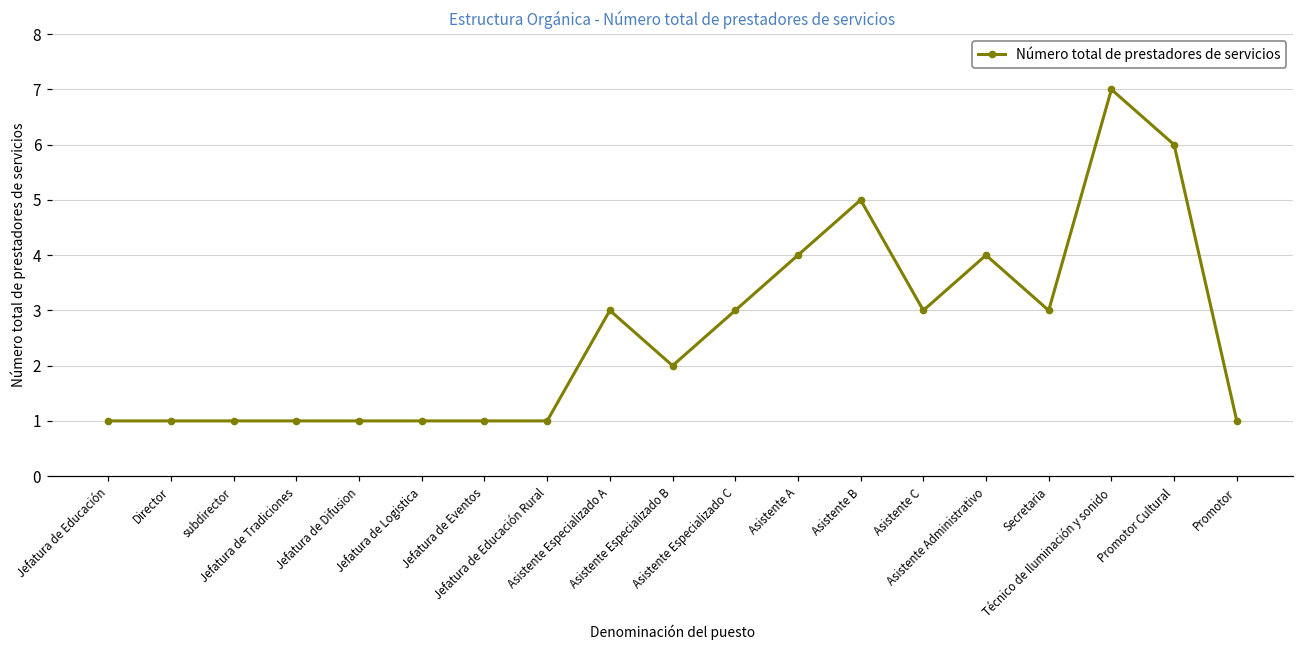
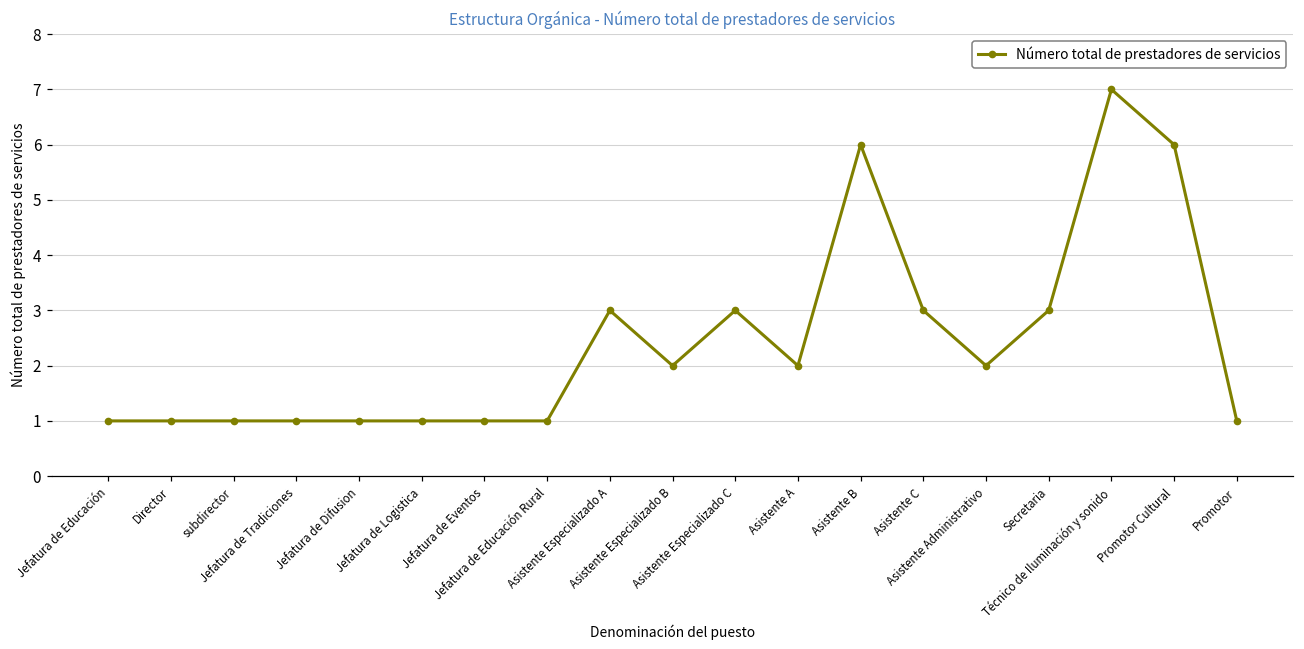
Asistente A: 4 -> 2
Asistente B: 5 -> 6
Asistente Administrativo: 4 -> 2
